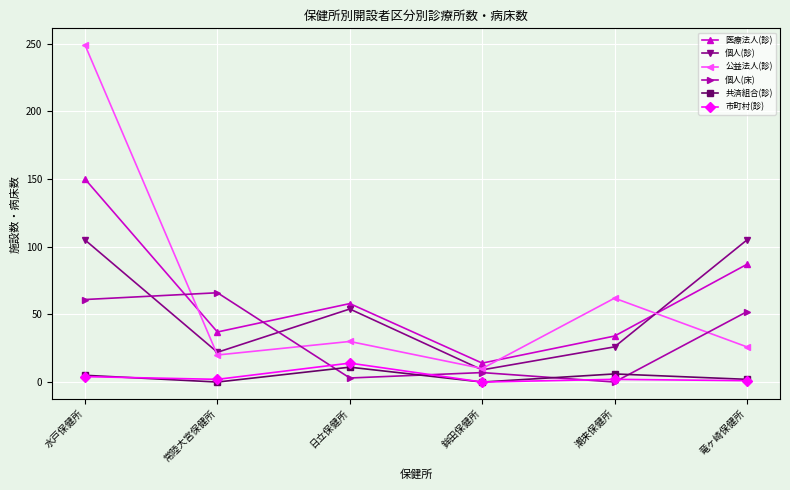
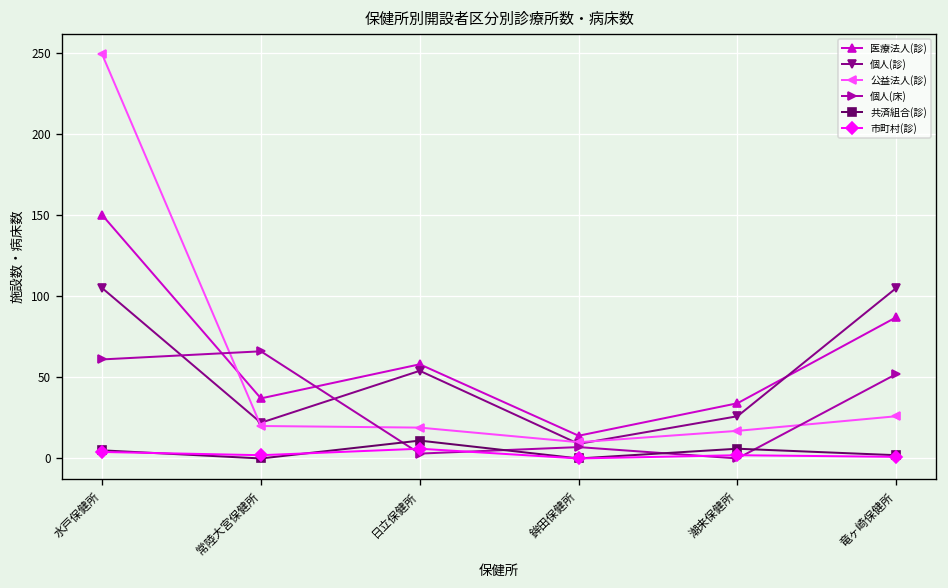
公益法人(診), 日立保健所: 30 -> 19
市町村(診), 日立保健所: 14 -> 6
公益法人(診), 潮来保健所: 62 -> 17
